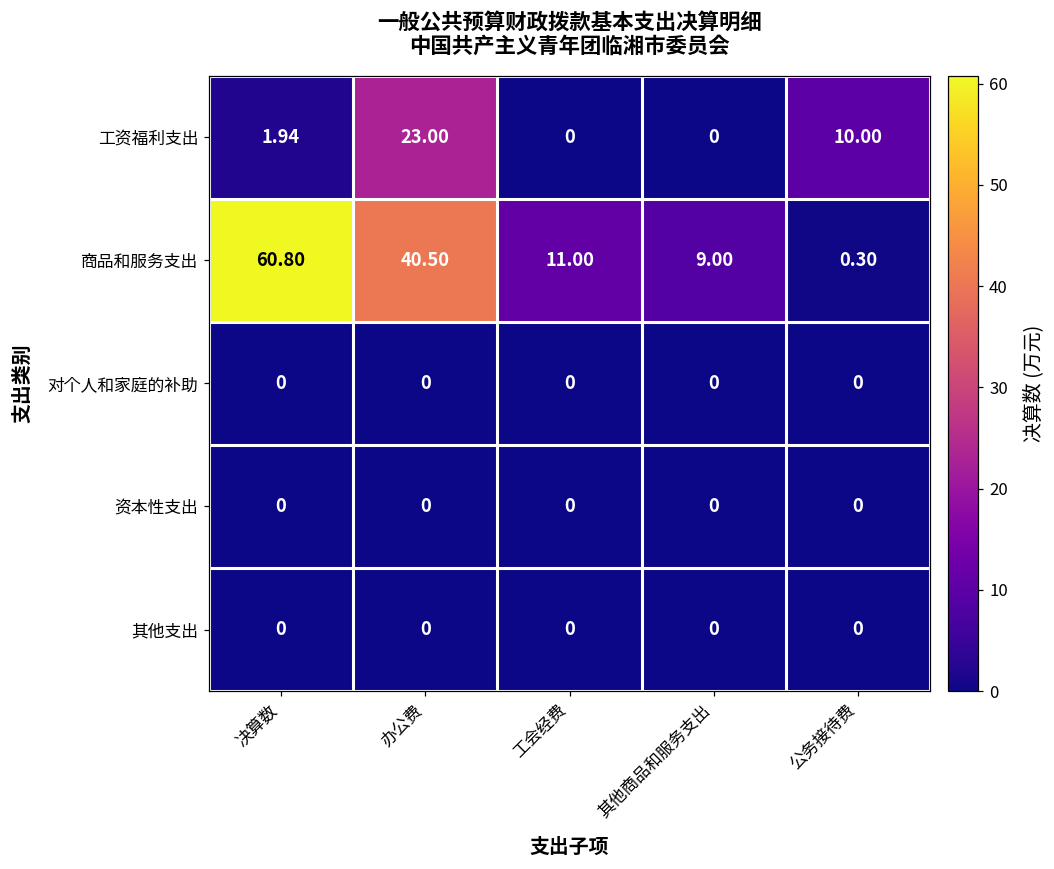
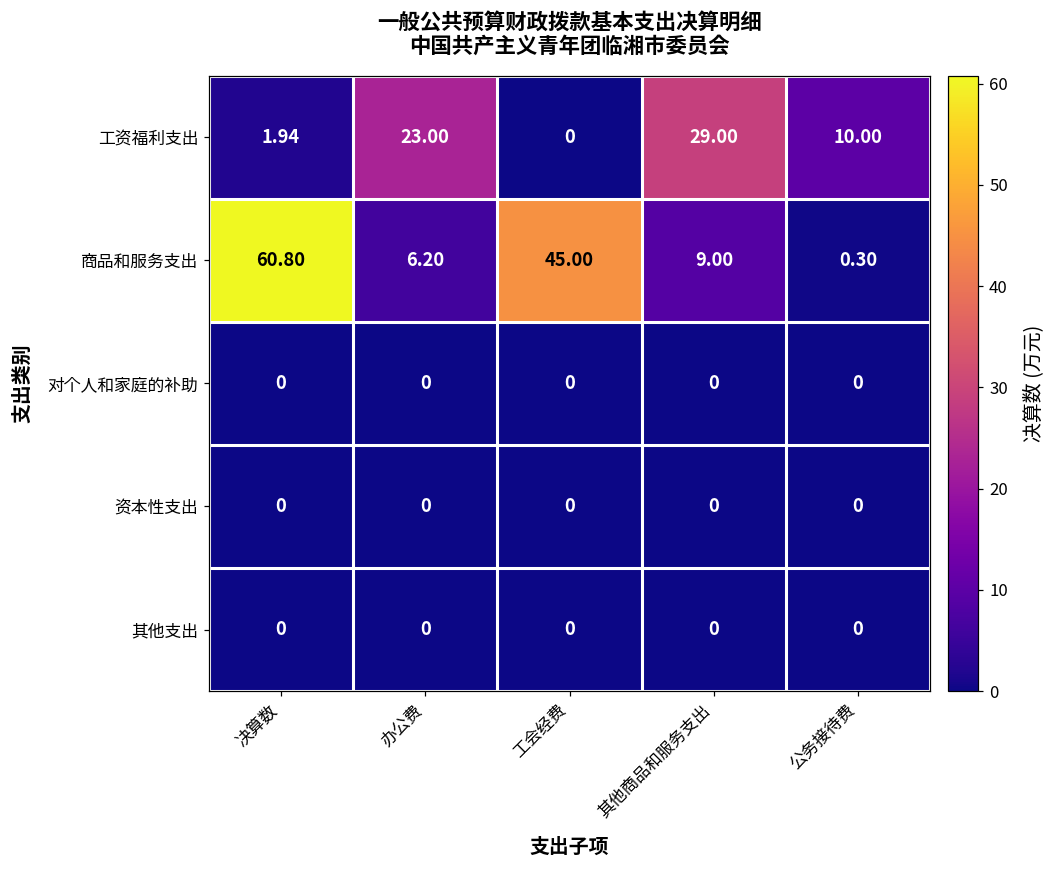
工资福利支出, 其他商品和服务支出: 0 -> 29.00
商品和服务支出, 办公费: 40.50 -> 6.20
商品和服务支出, 工会经费: 11.00 -> 45.00
